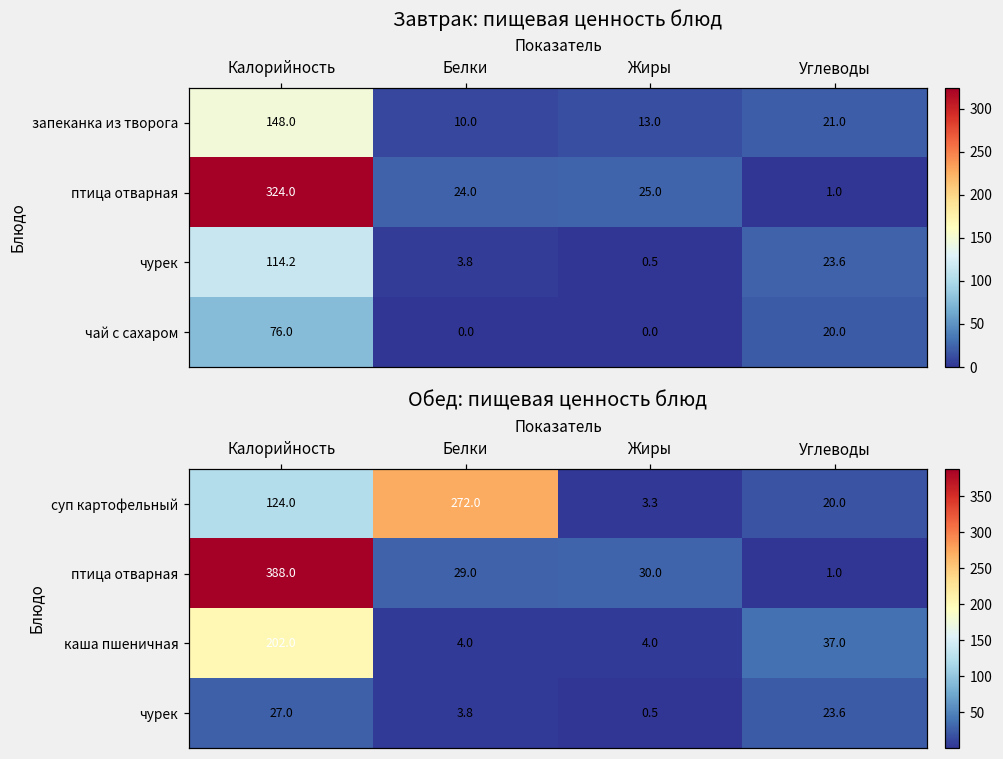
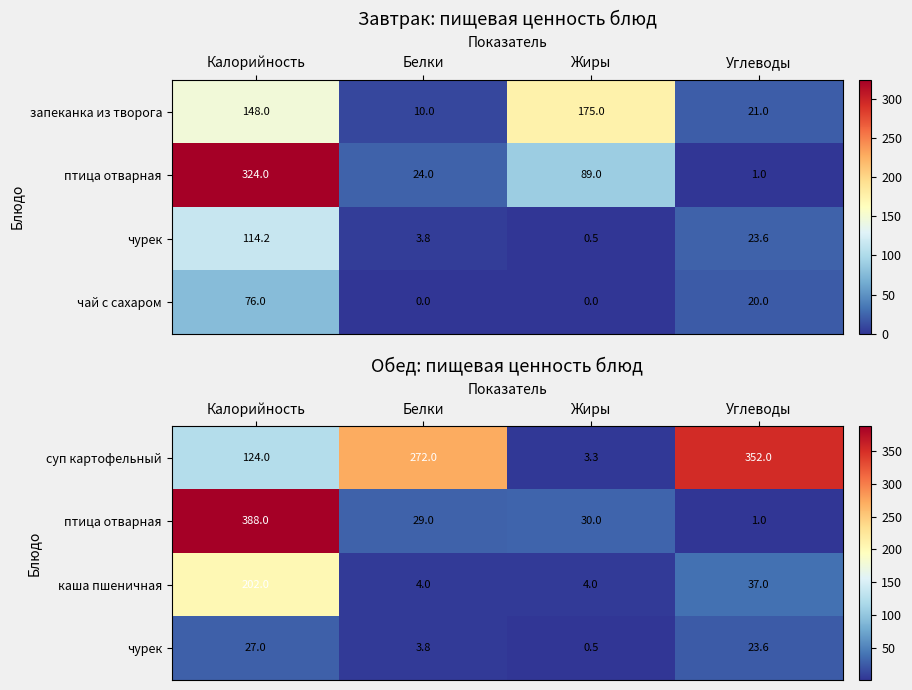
Завтрак: пищевая ценность блюд, запеканка из творога, Жиры: 13.0 -> 175.0
Завтрак: пищевая ценность блюд, птица отварная, Жиры: 25.0 -> 89.0
Обед: пищевая ценность блюд, суп картофельный, Углеводы: 20.0 -> 352.0
